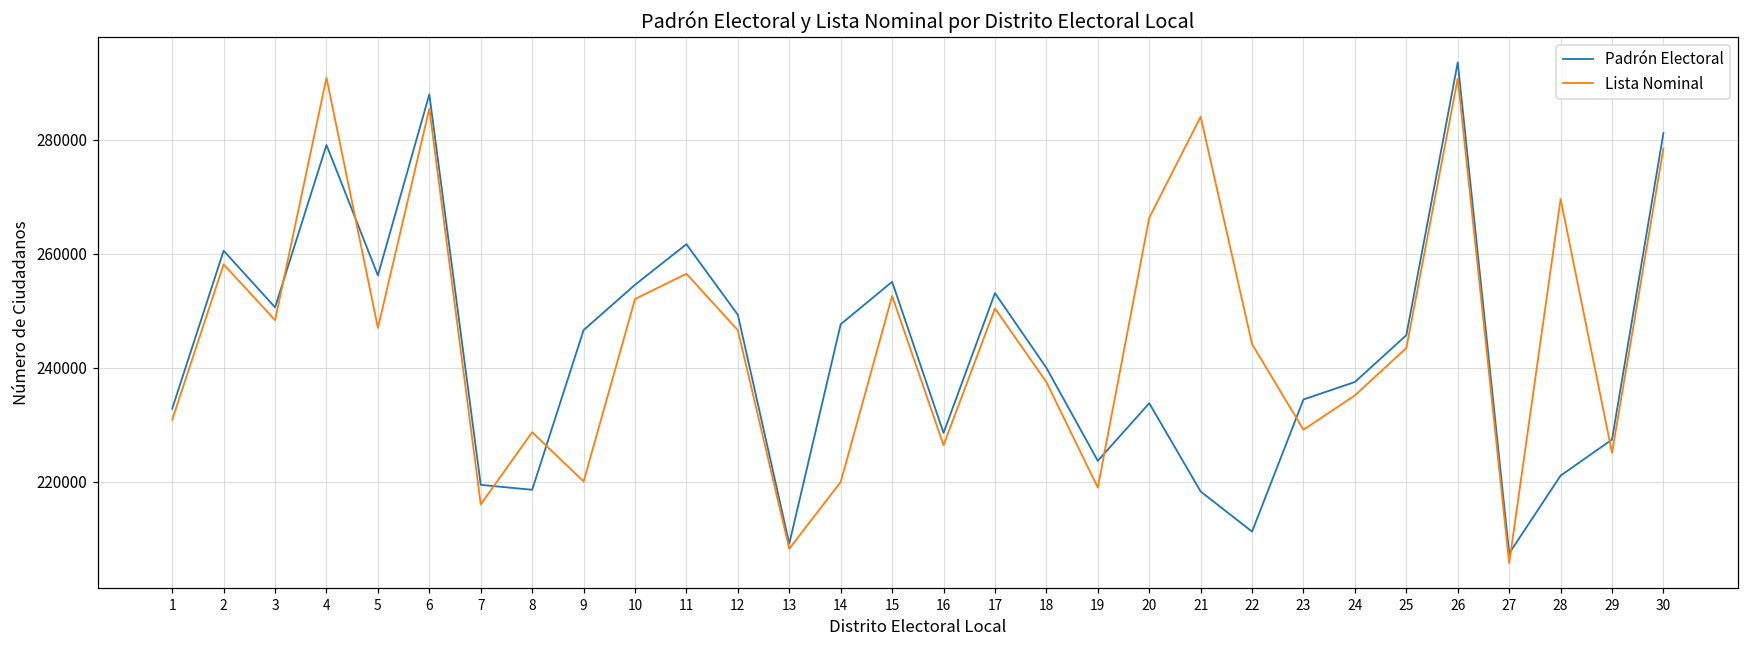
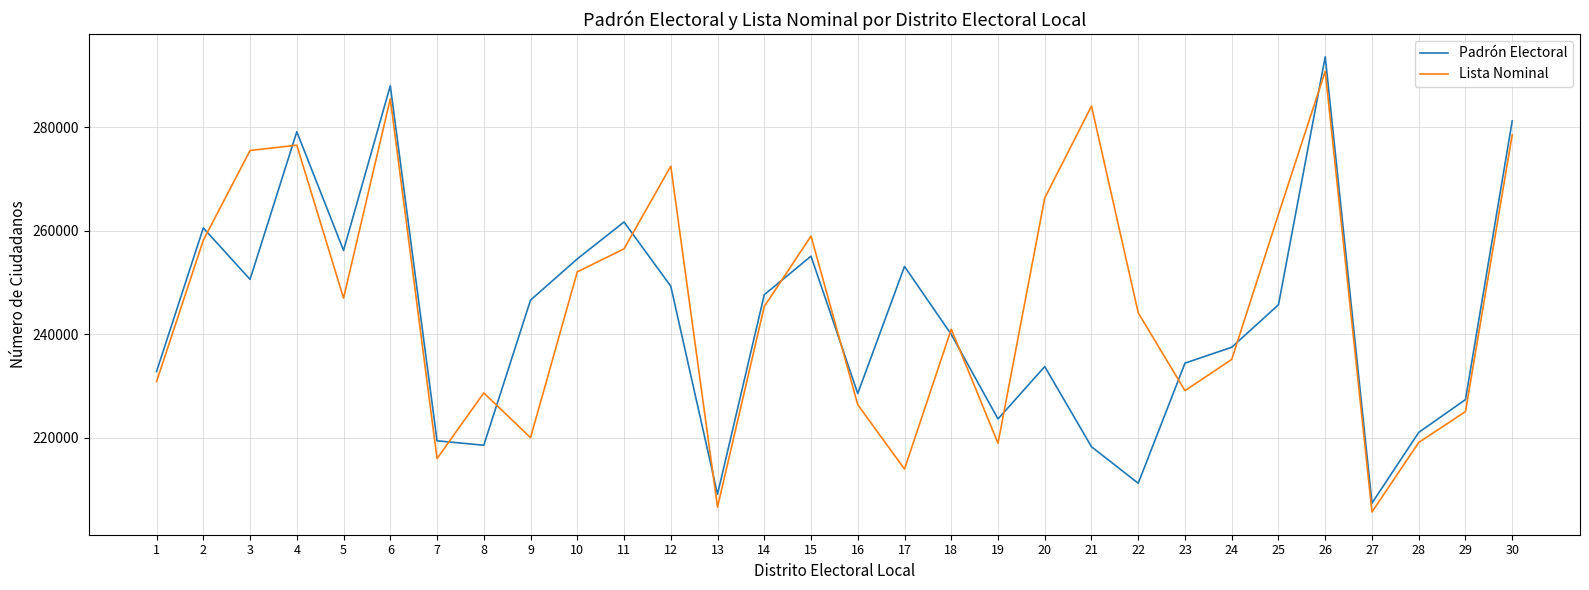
Lista Nominal, 3: 248000 -> 275000
Lista Nominal, 4: 291000 -> 276000
Lista Nominal, 12: 247000 -> 272000
Lista Nominal, 13: 208000 -> 207000
Lista Nominal, 14: 220000 -> 245000
Lista Nominal, 15: 253000 -> 259000
Lista Nominal, 17: 250000 -> 214000
Lista Nominal, 18: 237000 -> 241000
Lista Nominal, 25: 243000 -> 263000
Lista Nominal, 28: 270000 -> 219000
